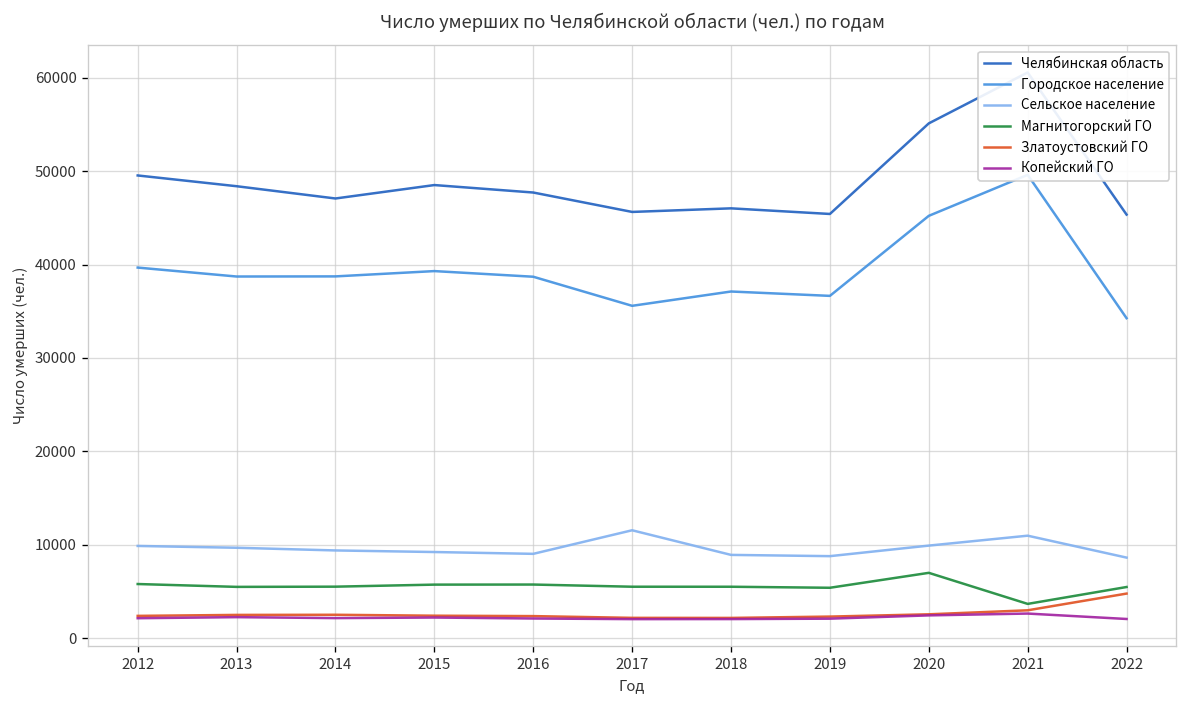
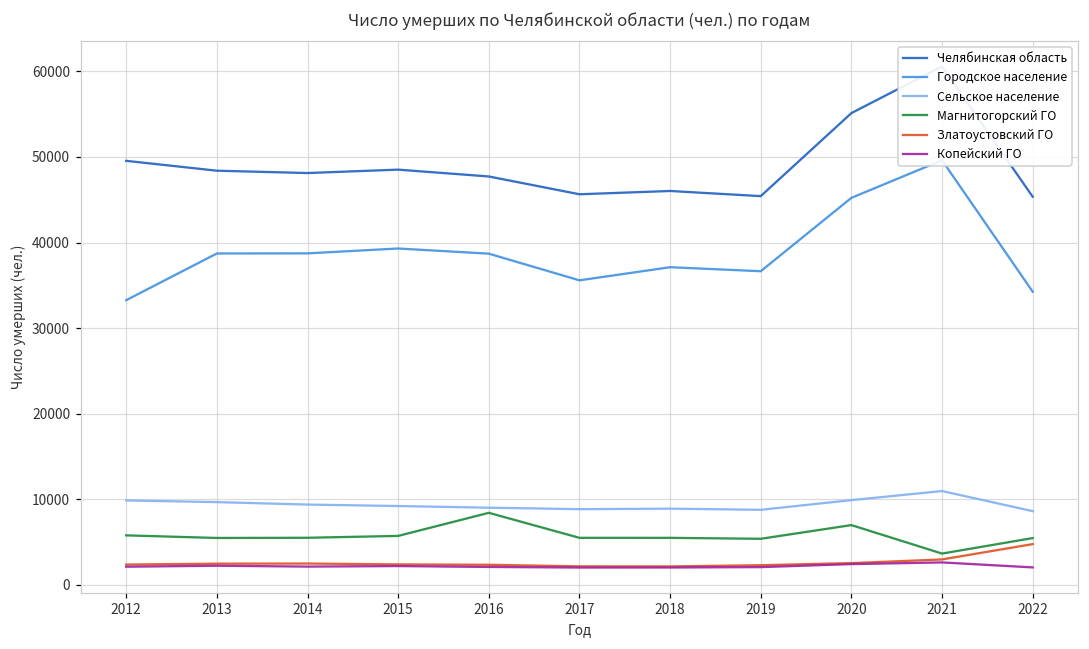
Городское население, 2012: 40000 -> 33000
Челябинская область, 2014: 47000 -> 48000
Магнитогорский ГО, 2016: 6000 -> 8000
Сельское население, 2017: 12000 -> 9000
